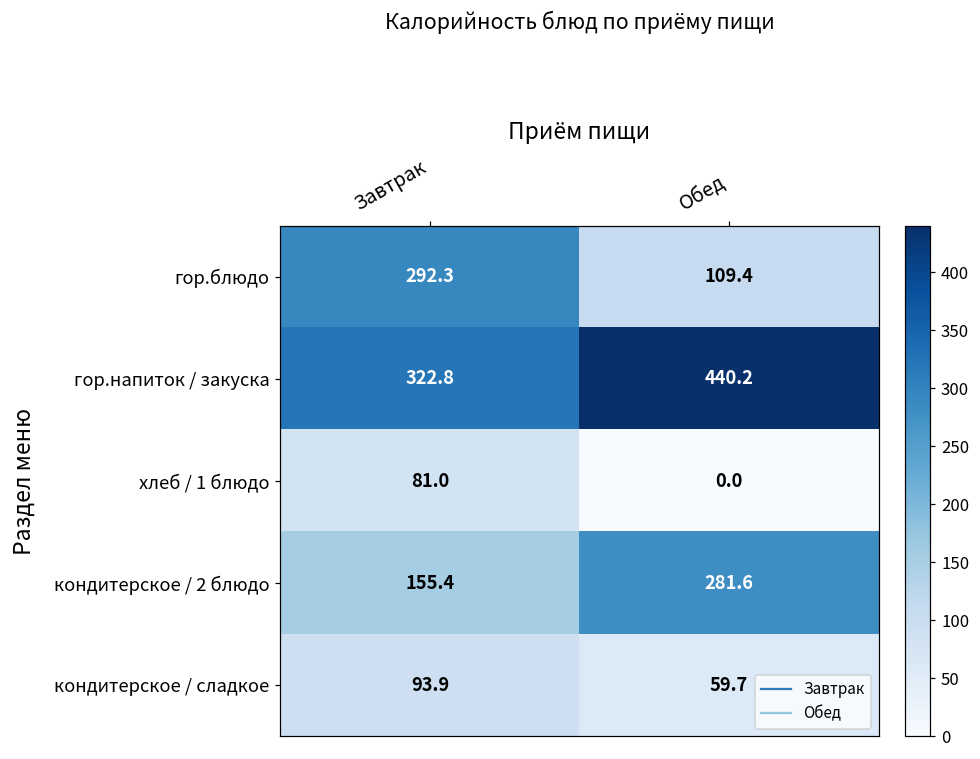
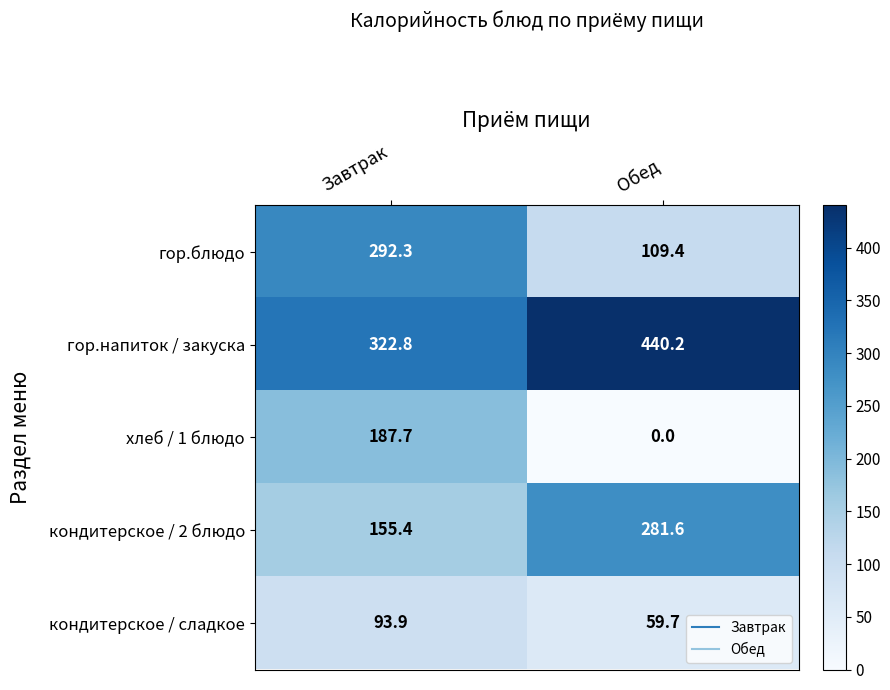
хлеб / 1 блюдо, Завтрак: 81.0 -> 187.7
